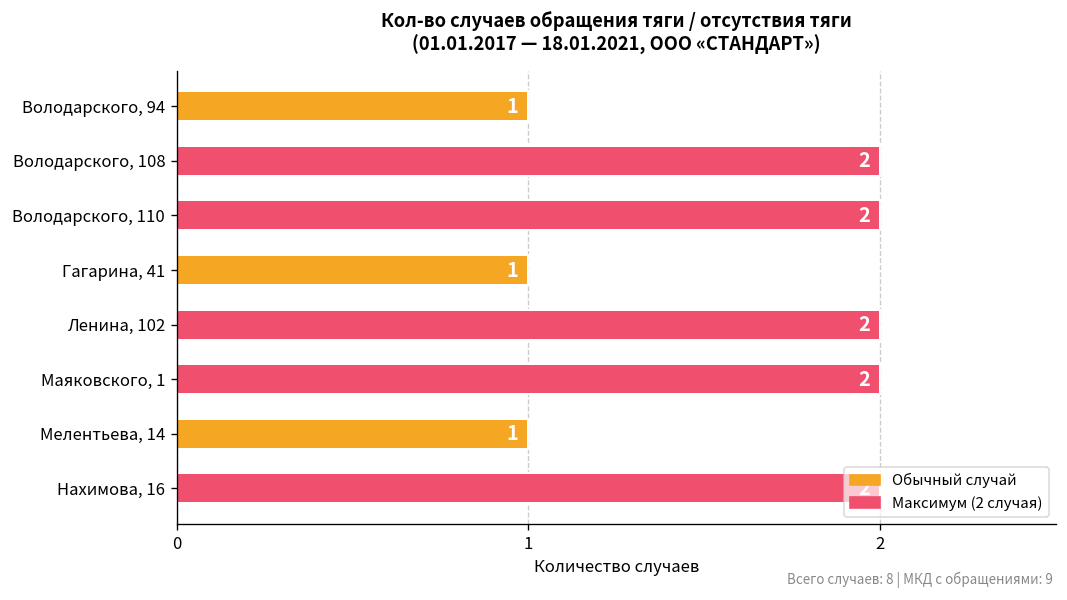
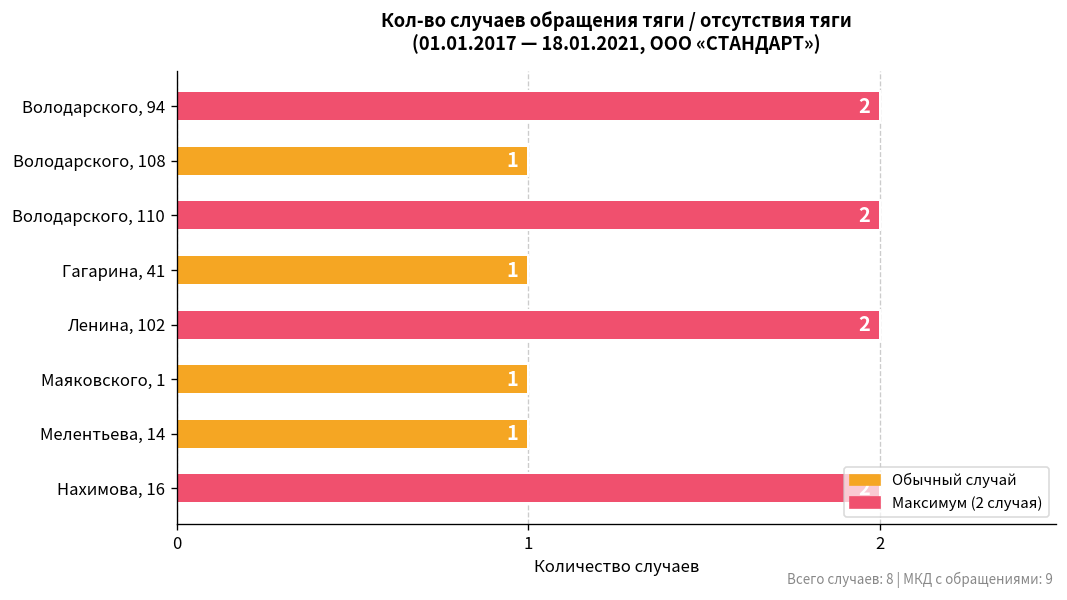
Володарского, 94: 1 -> 2
Володарского, 108: 2 -> 1
Маяковского, 1: 2 -> 1
